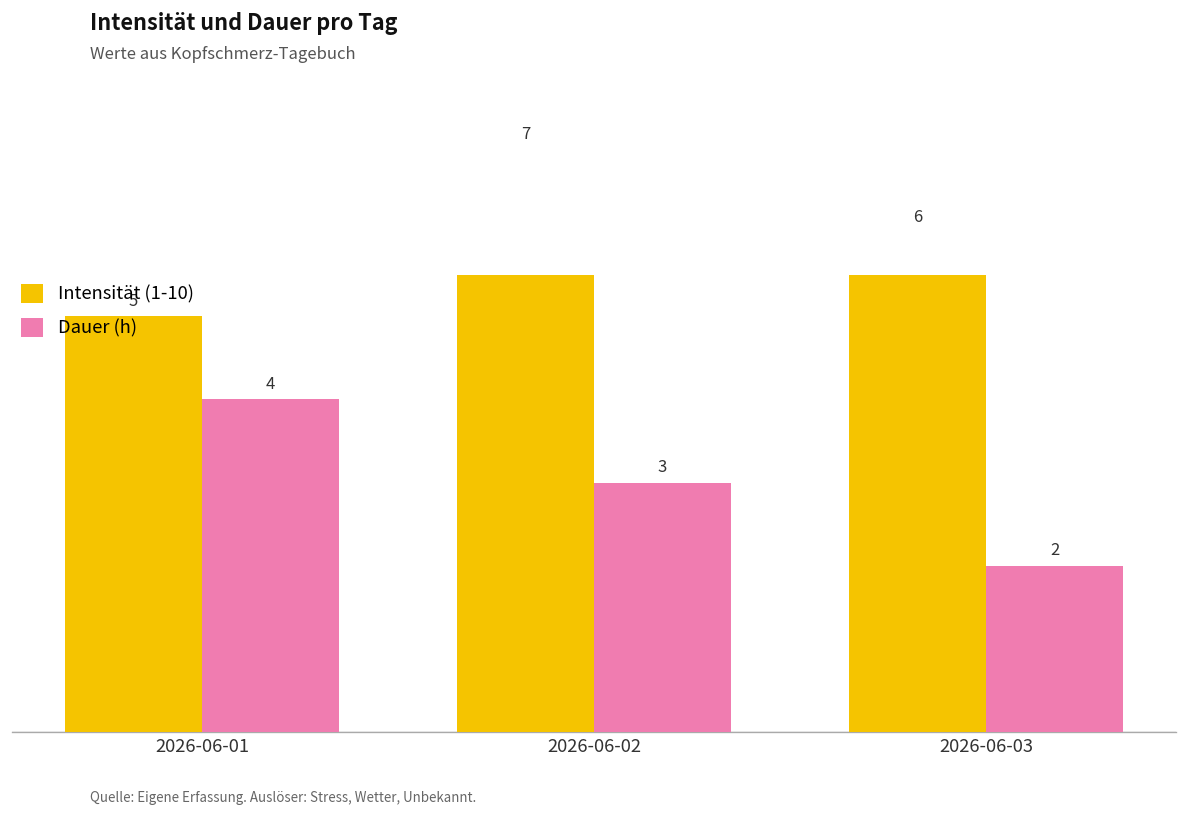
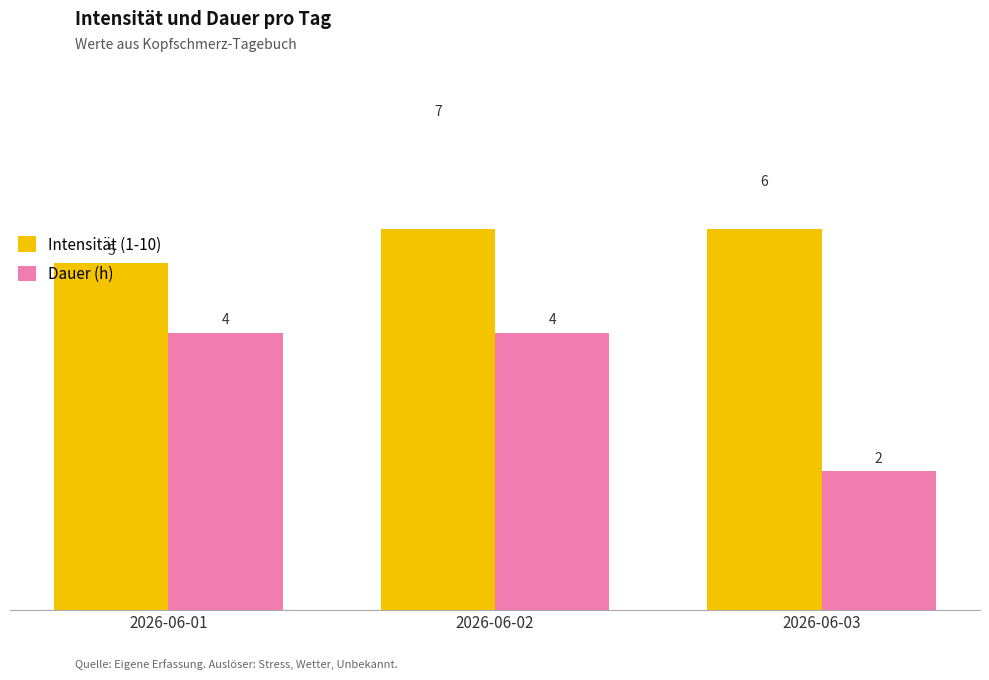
Dauer (h), 2026-06-02: 3 -> 4
